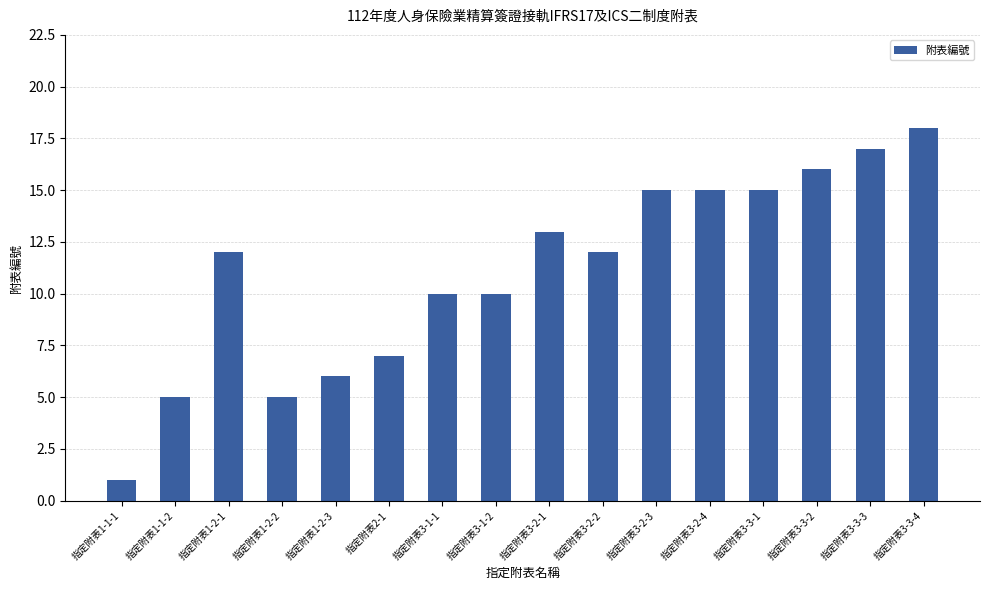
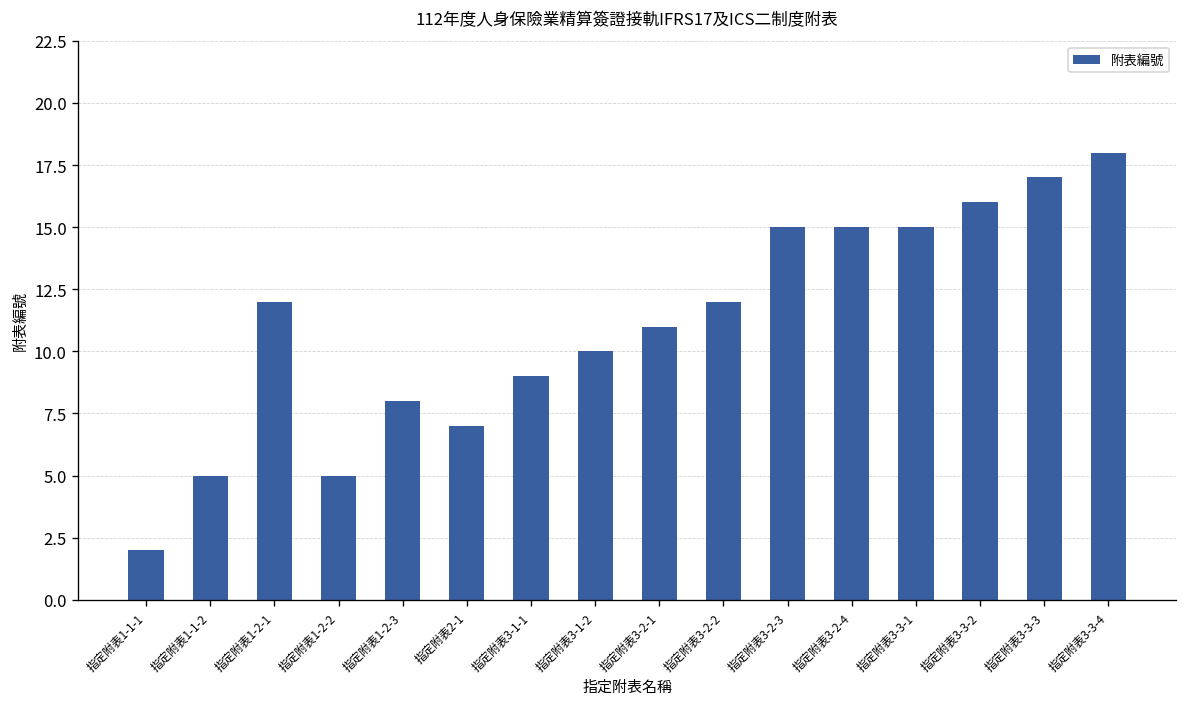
指定附表1-1-1: 1 -> 2
指定附表1-2-3: 6 -> 8
指定附表3-1-1: 10 -> 9
指定附表3-2-1: 13 -> 11
